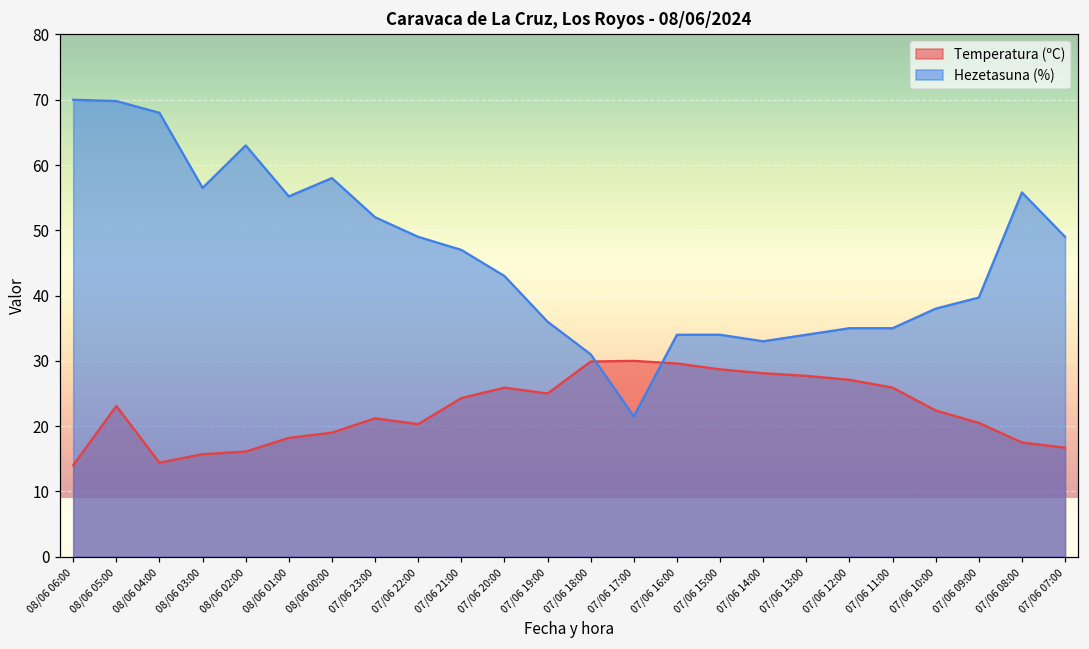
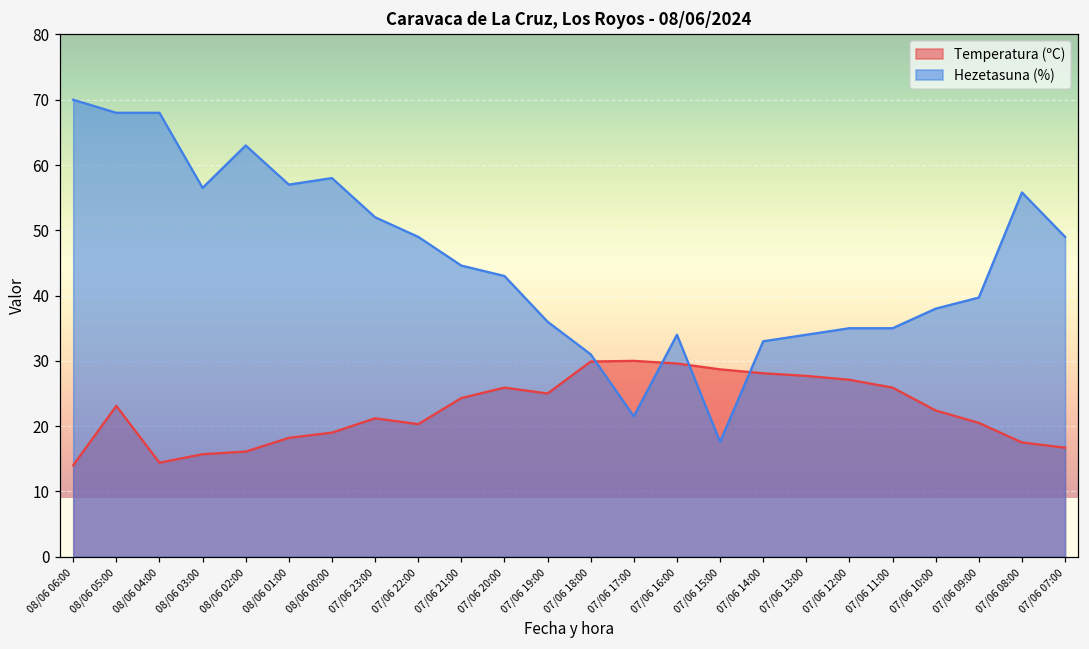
Hezetasuna (%), 08/06 05:00: 70 -> 68
Hezetasuna (%), 08/06 01:00: 55 -> 57
Hezetasuna (%), 07/06 21:00: 47 -> 45
Hezetasuna (%), 07/06 15:00: 34 -> 18
